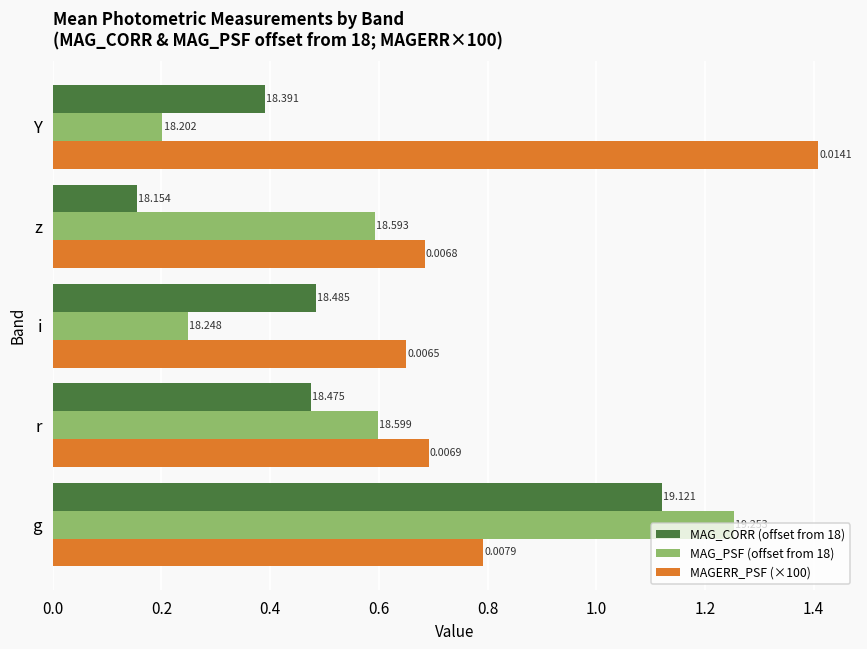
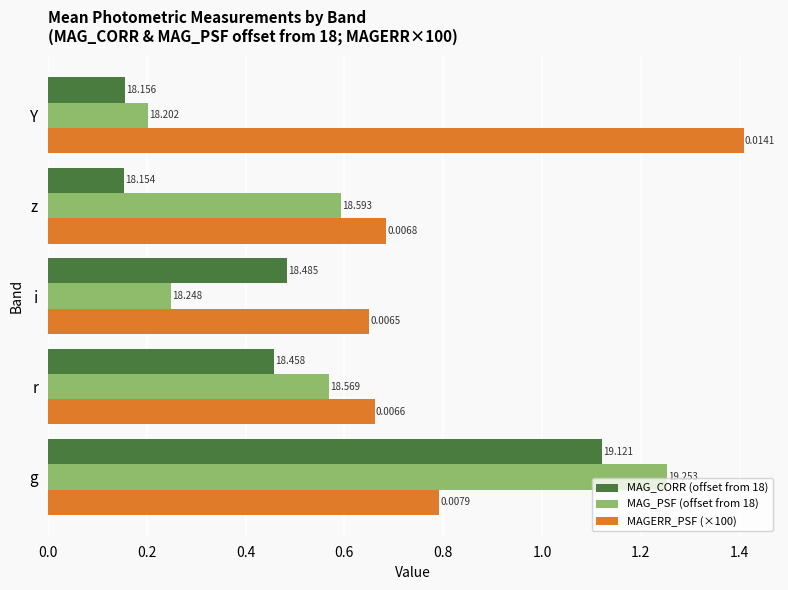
MAG_CORR (offset from 18), Y: 18.391 -> 18.156
MAG_CORR (offset from 18), r: 18.475 -> 18.458
MAG_PSF (offset from 18), r: 18.599 -> 18.569
MAGERR_PSF (×100), r: 0.0069 -> 0.0066
